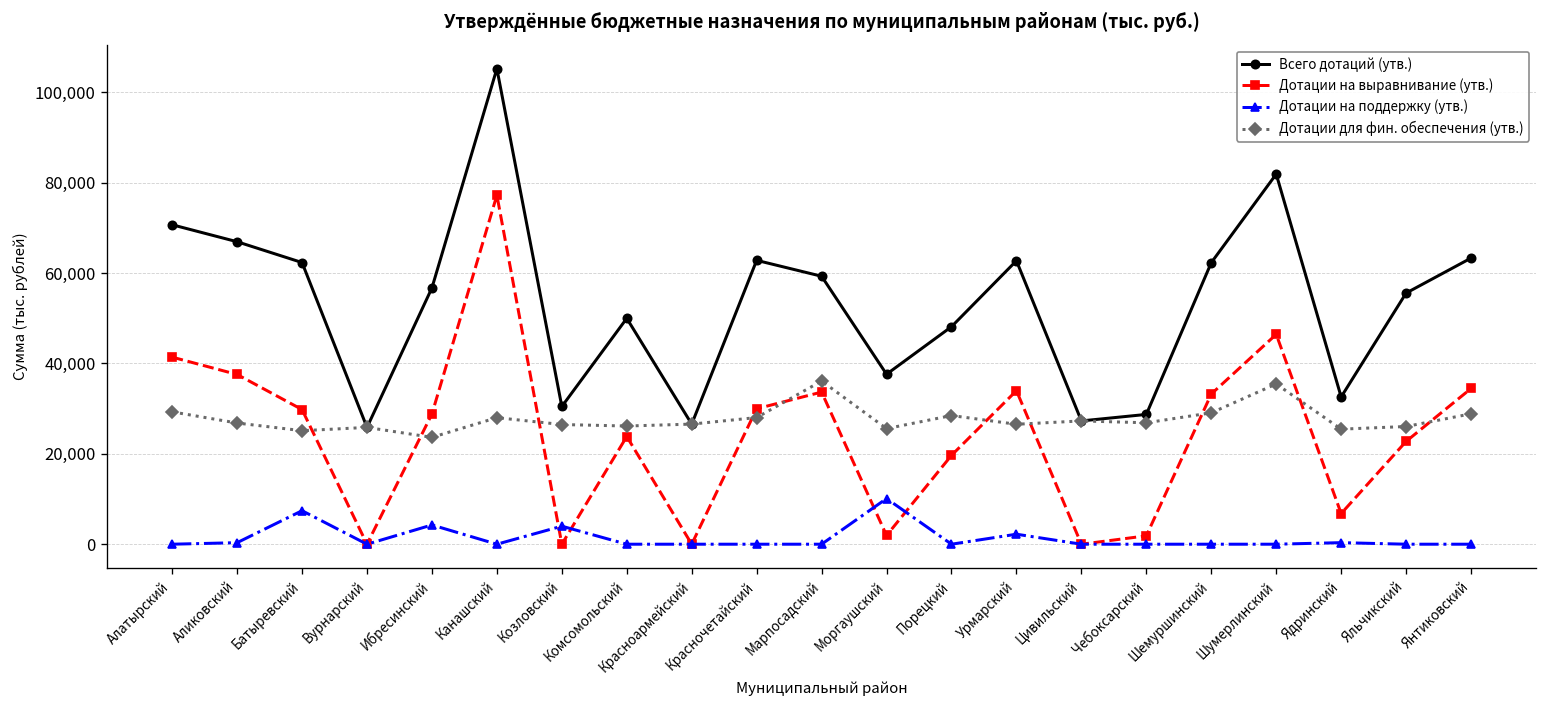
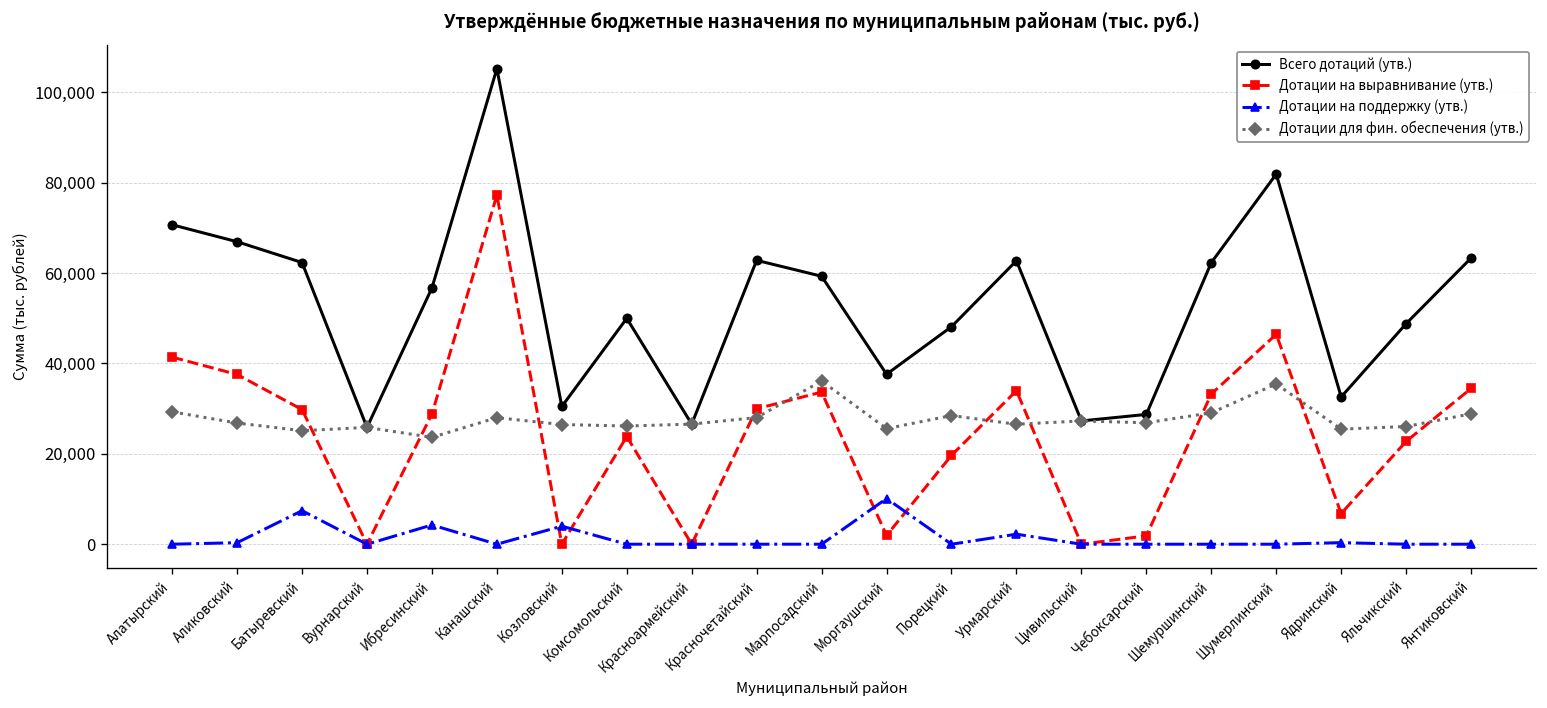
Всего дотаций (утв.), Яльчикский: 56,000 -> 49,000
